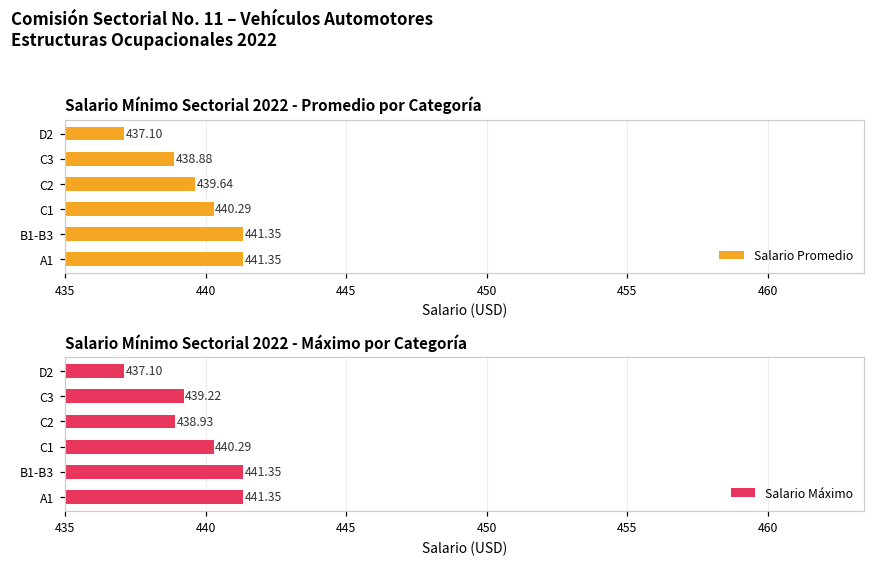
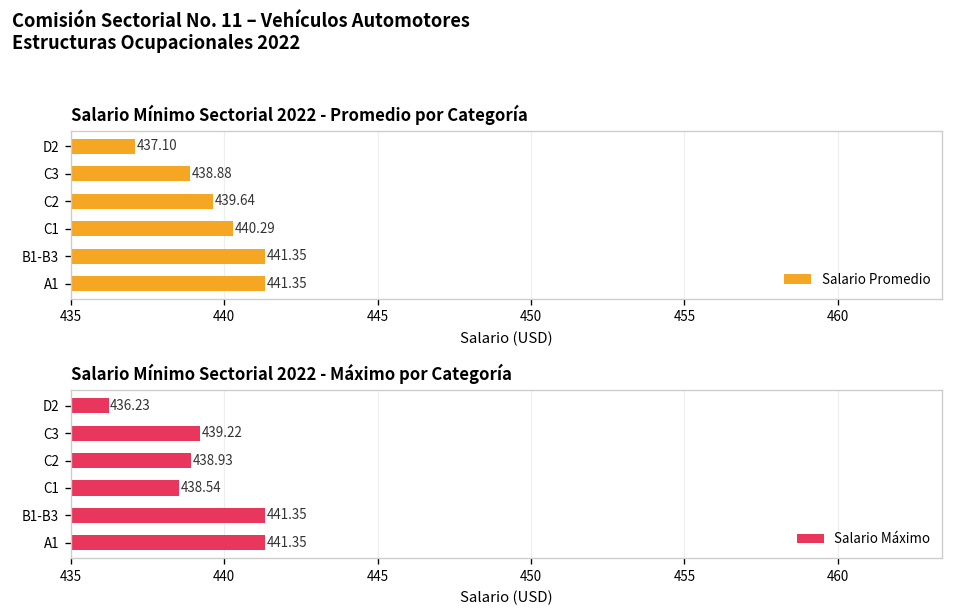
Salario Mínimo Sectorial 2022 - Máximo por Categoría, D2: 437.10 -> 436.23
Salario Mínimo Sectorial 2022 - Máximo por Categoría, C1: 440.29 -> 438.54
